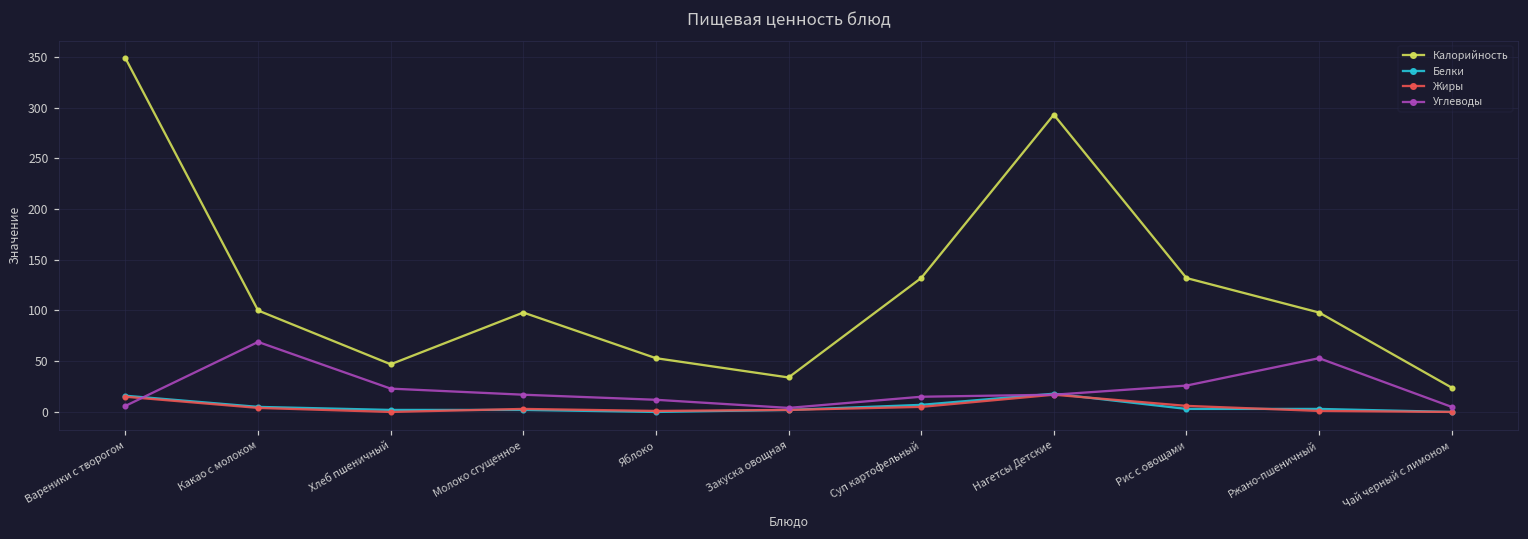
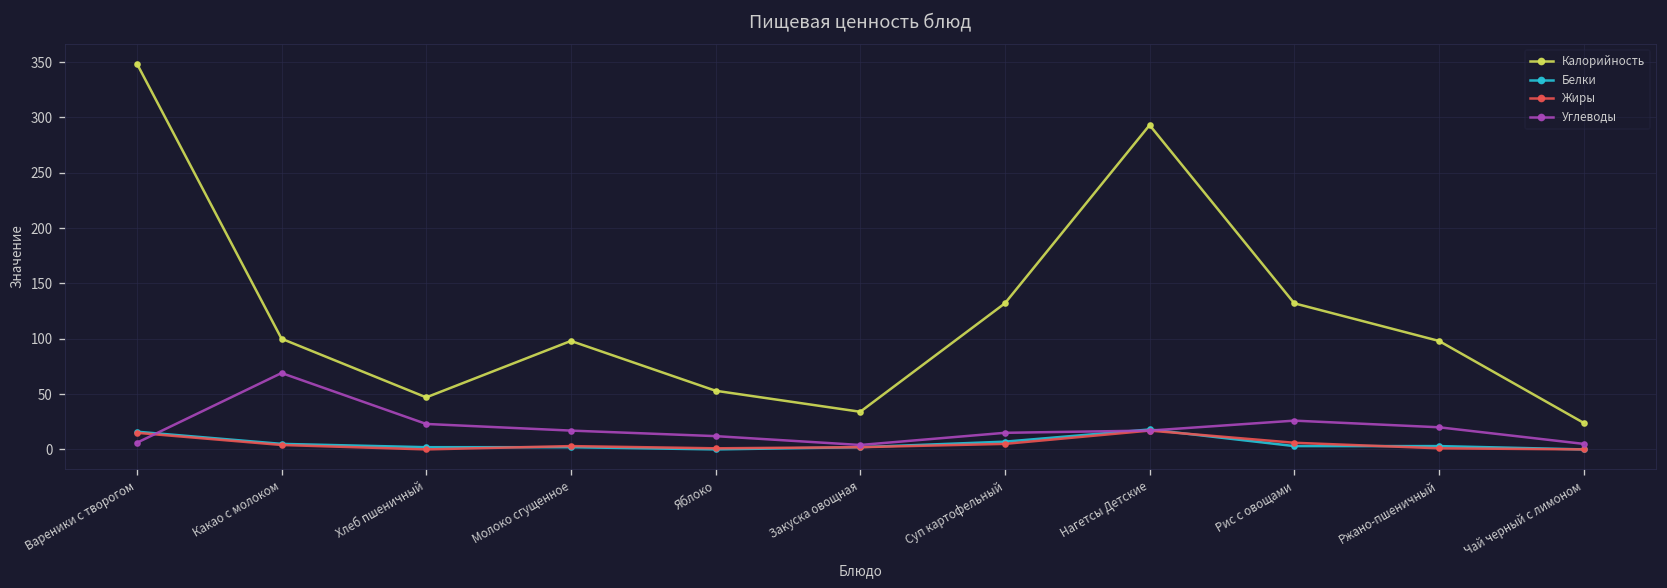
Углеводы, Ржано-пшеничный: 50 -> 20
